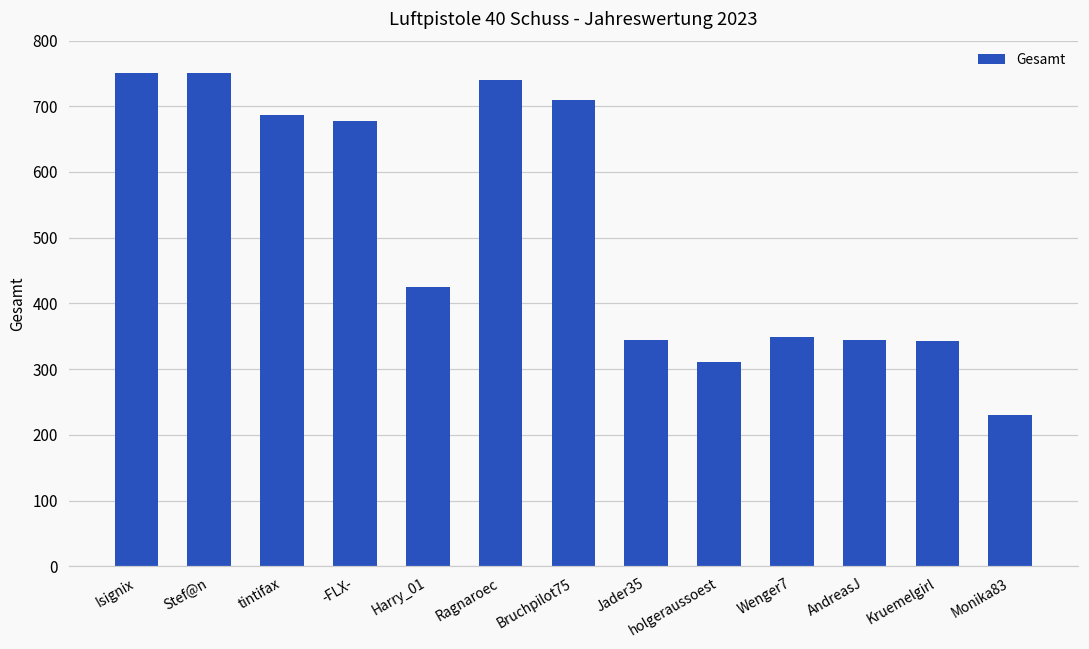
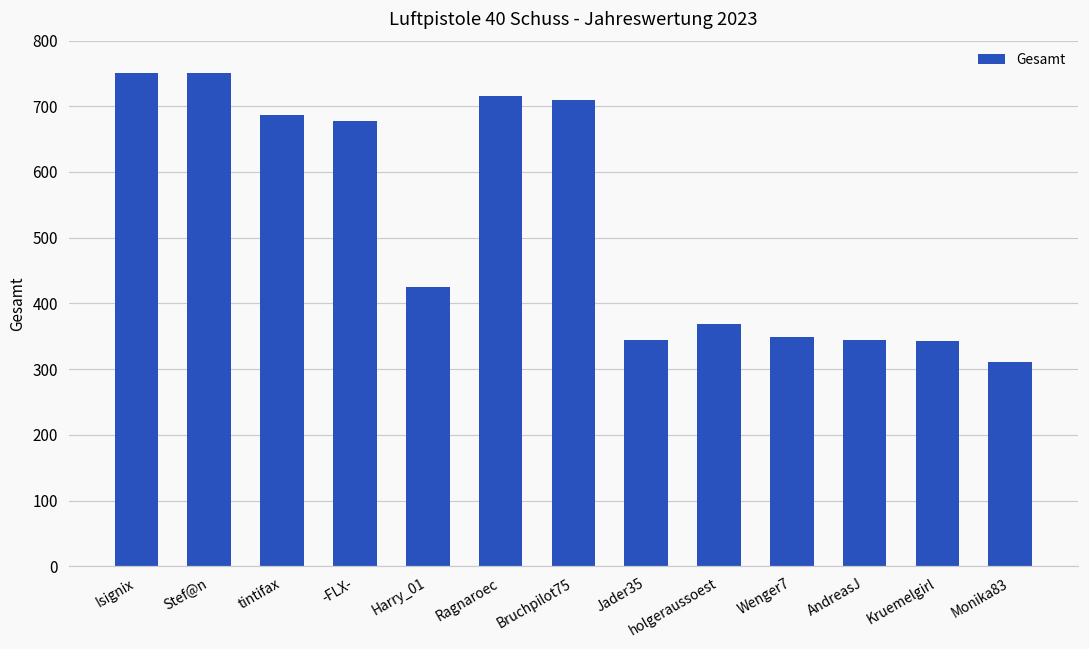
Ragnaroec: 740 -> 720
holgeraussoest: 310 -> 370
Monika83: 230 -> 310
